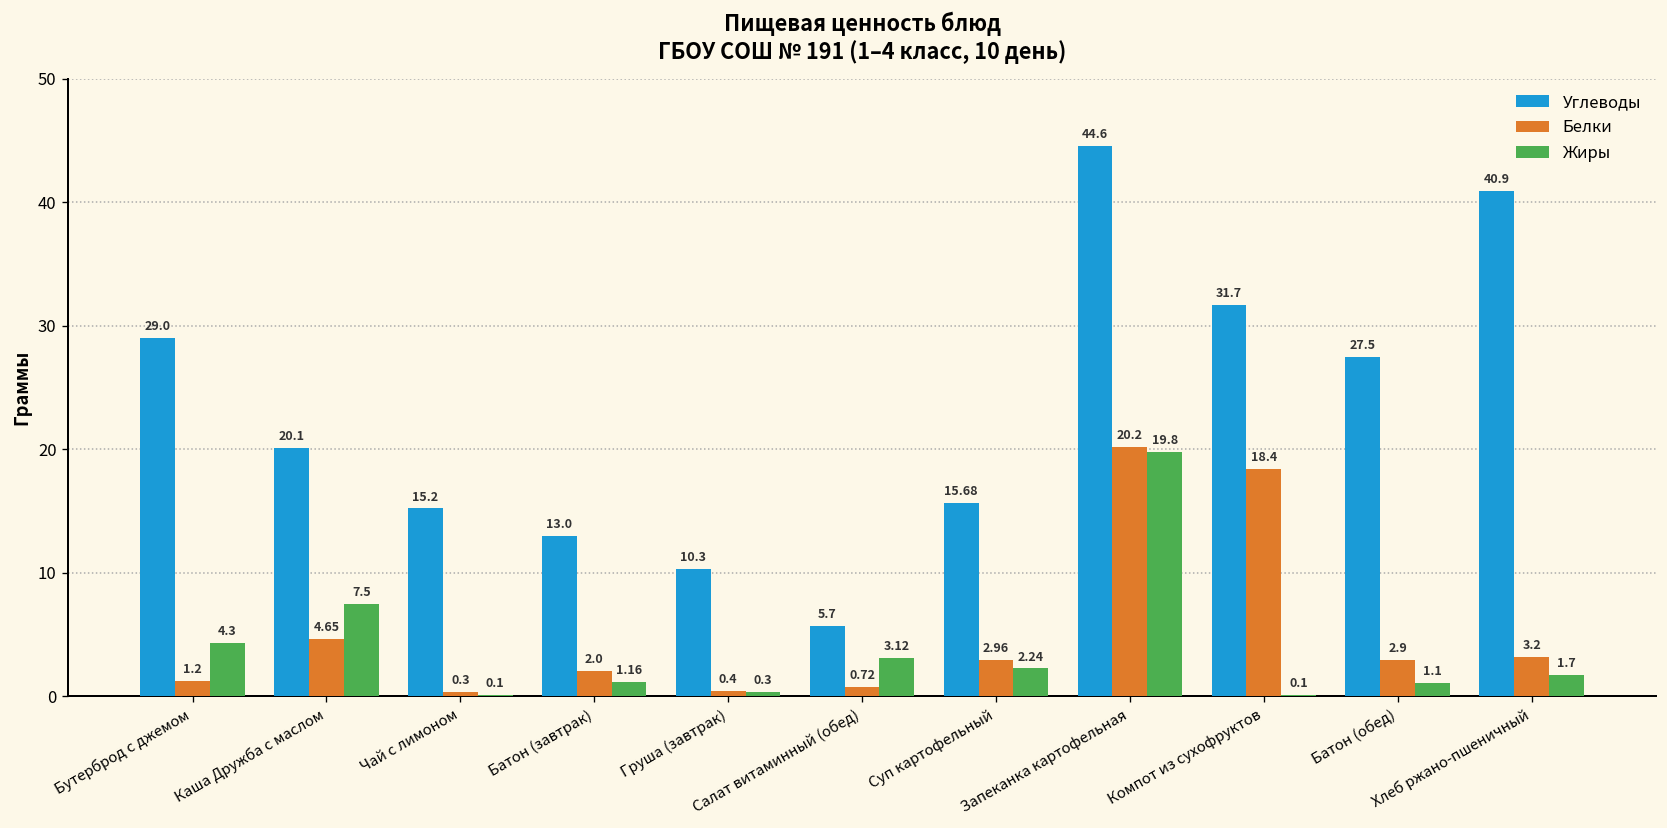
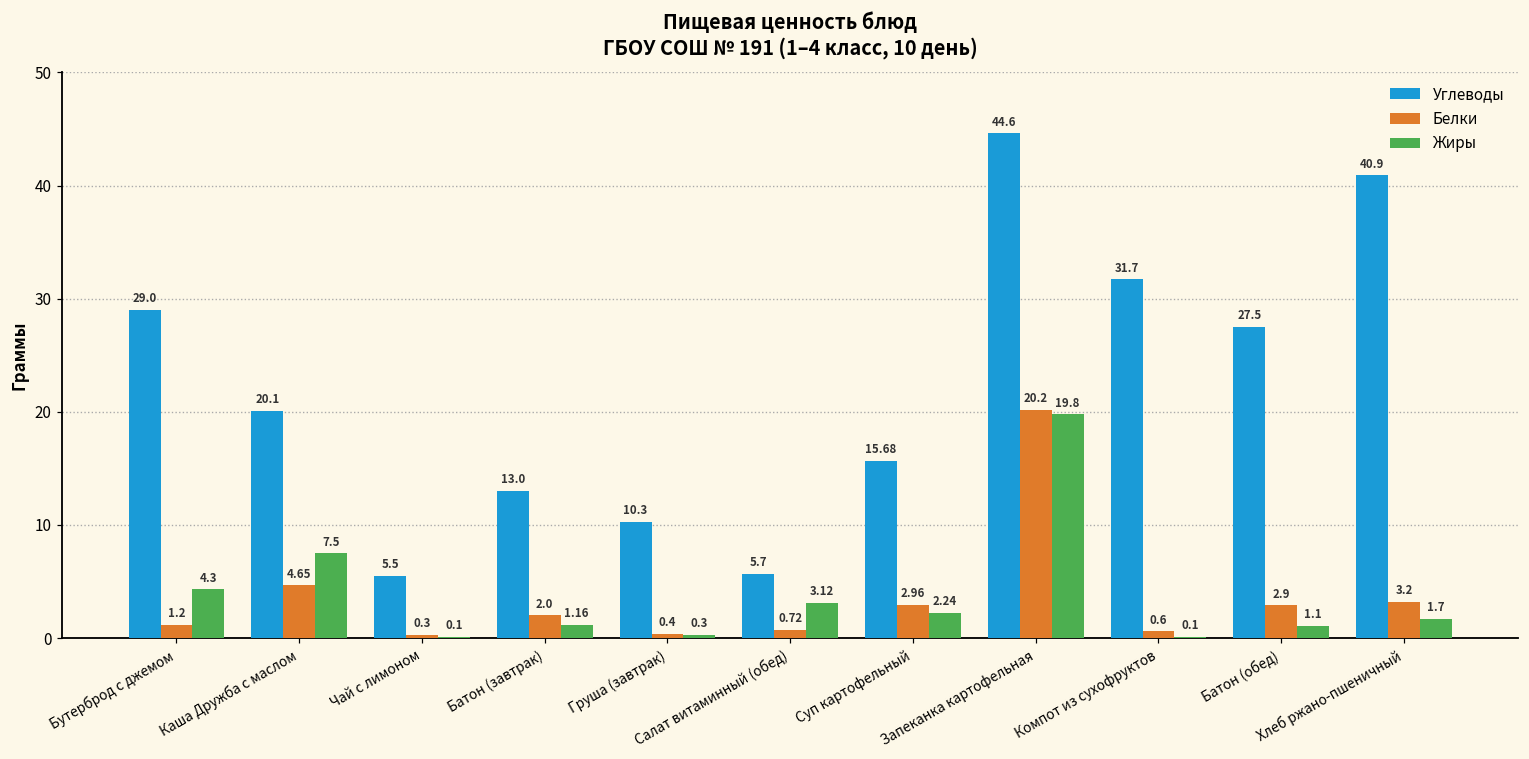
Углеводы, Чай с лимоном: 15.2 -> 5.5
Белки, Компот из сухофруктов: 18.4 -> 0.6
